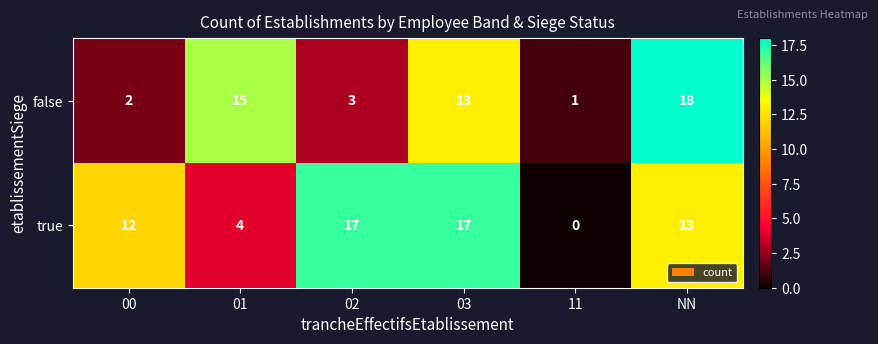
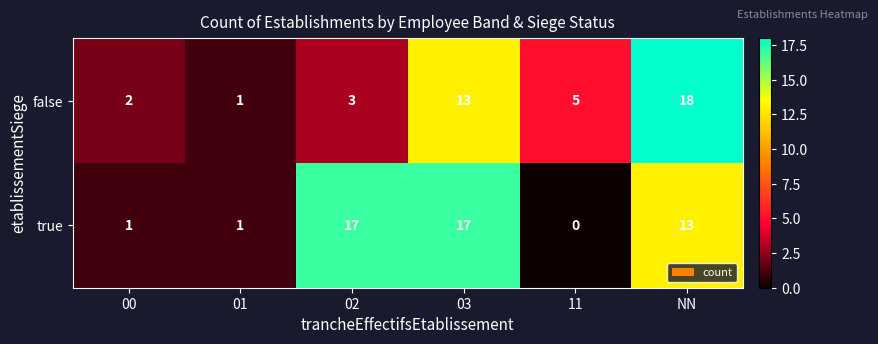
false, 01: 15 -> 1
false, 11: 1 -> 5
true, 00: 12 -> 1
true, 01: 4 -> 1
